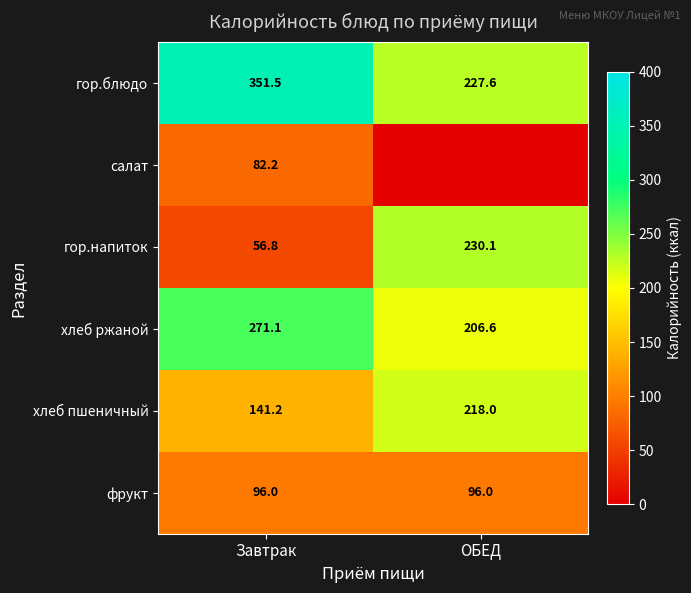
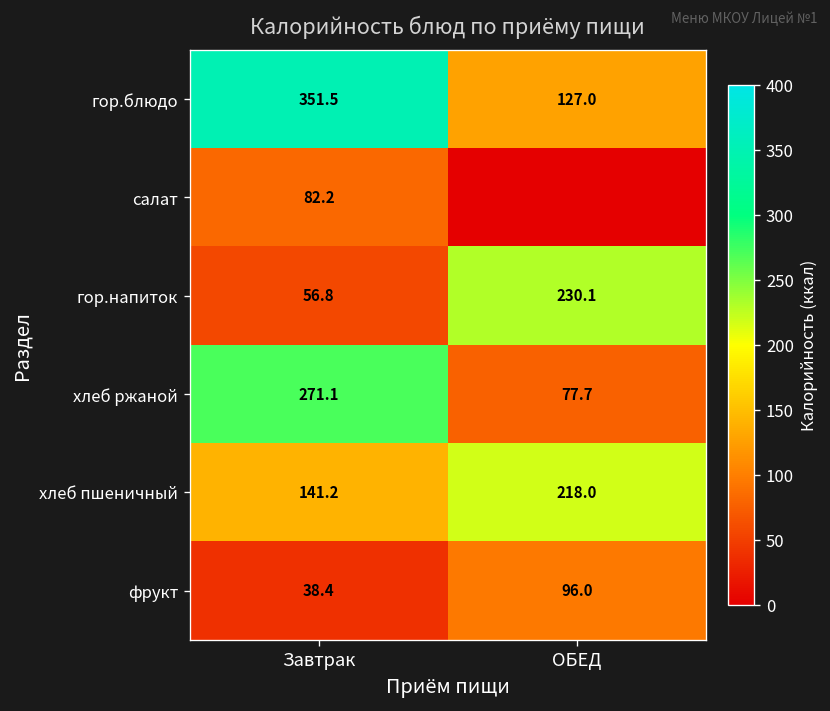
гор.блюдо, ОБЕД: 227.6 -> 127.0
хлеб ржаной, ОБЕД: 206.6 -> 77.7
фрукт, Завтрак: 96.0 -> 38.4
